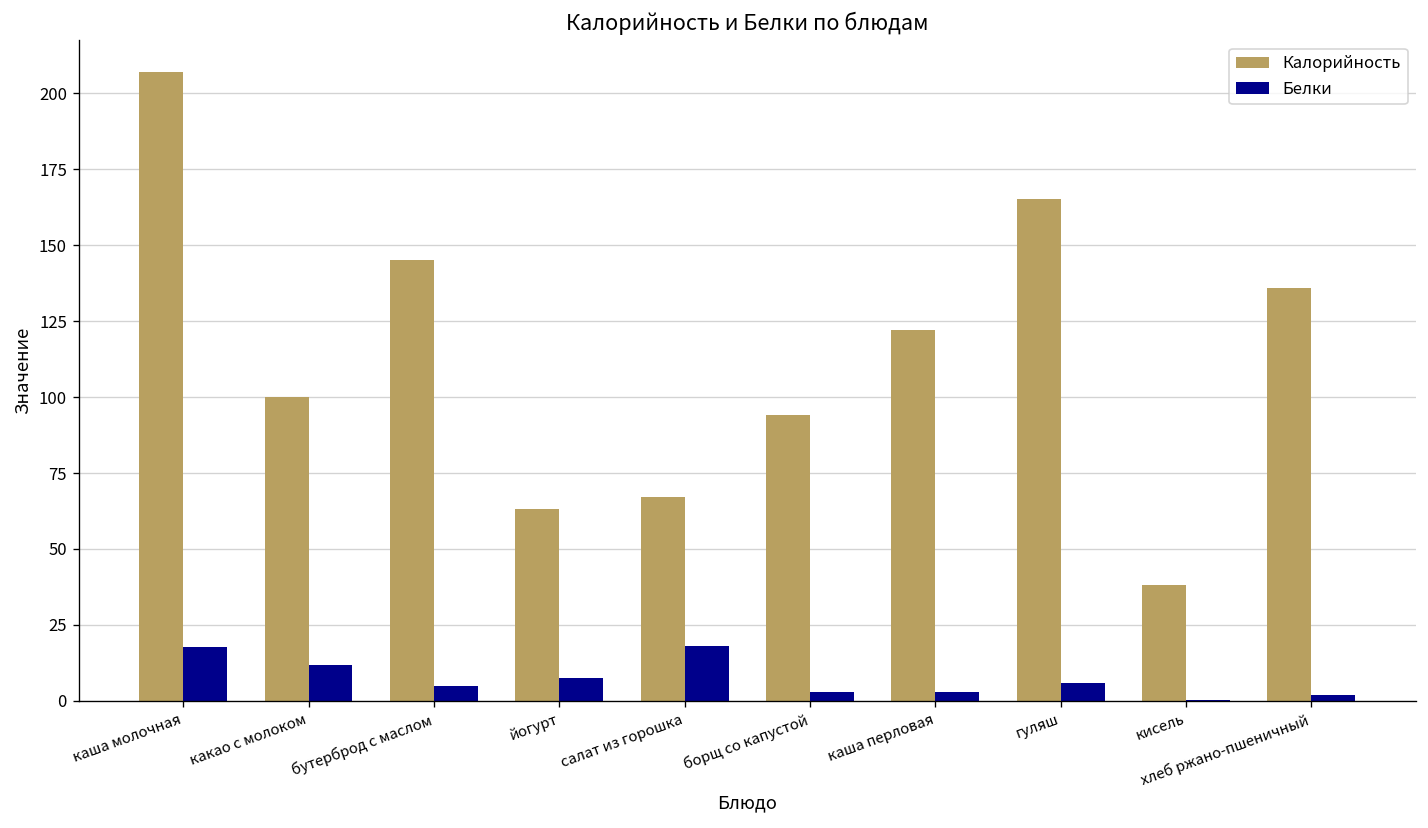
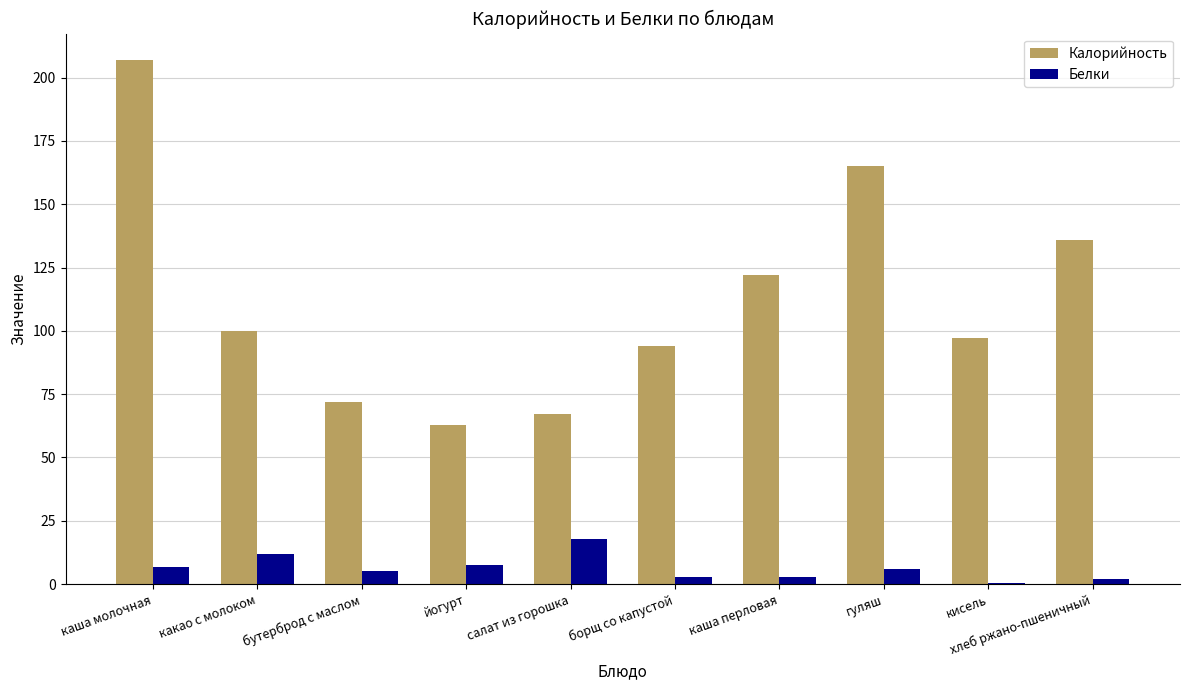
Белки, каша молочная: 18 -> 7
Калорийность, бутерброд с маслом: 145 -> 72
Калорийность, кисель: 38 -> 97
